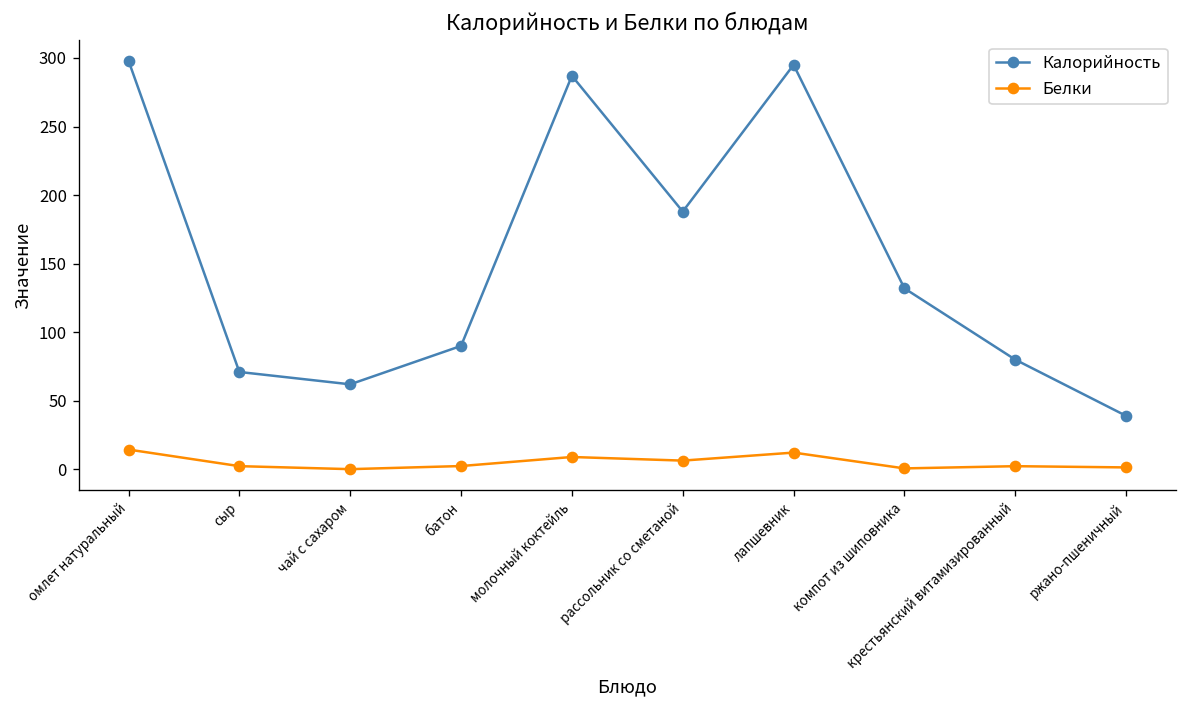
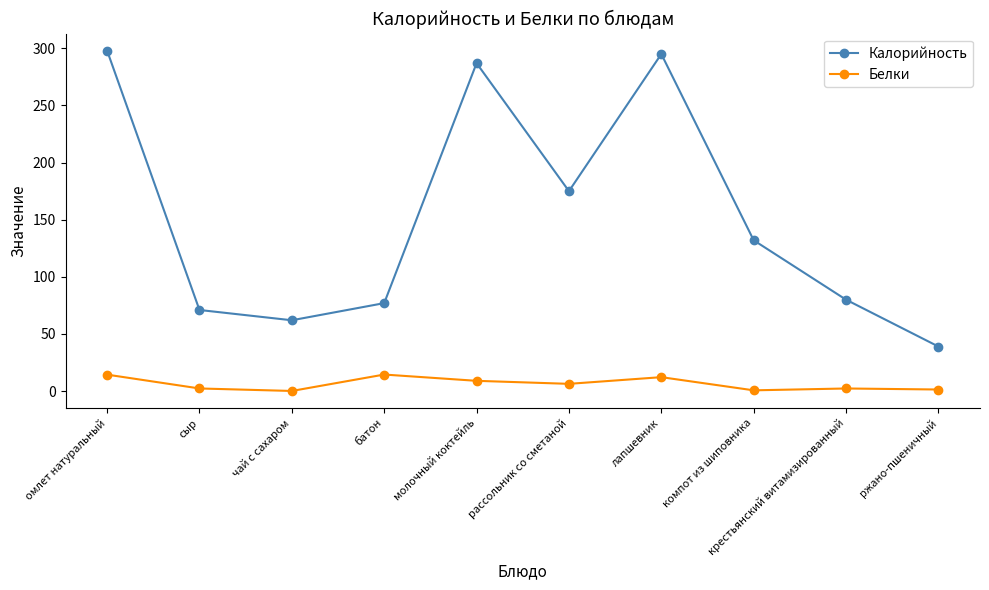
Калорийность, батон: 90 -> 77
Белки, батон: 2 -> 15
Калорийность, рассольник со сметаной: 188 -> 175
